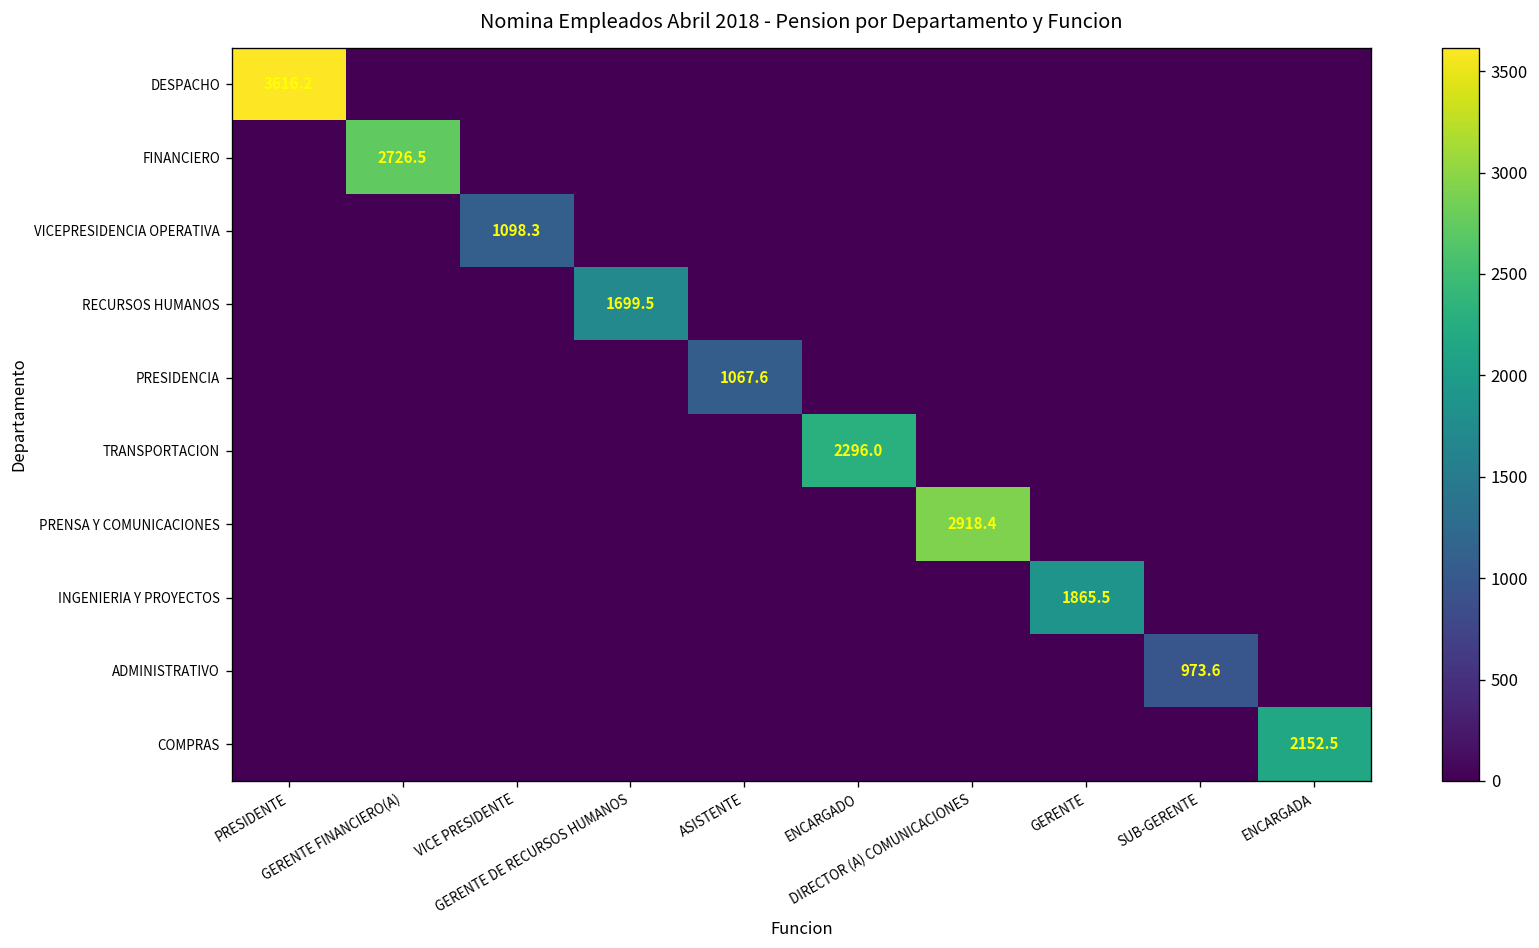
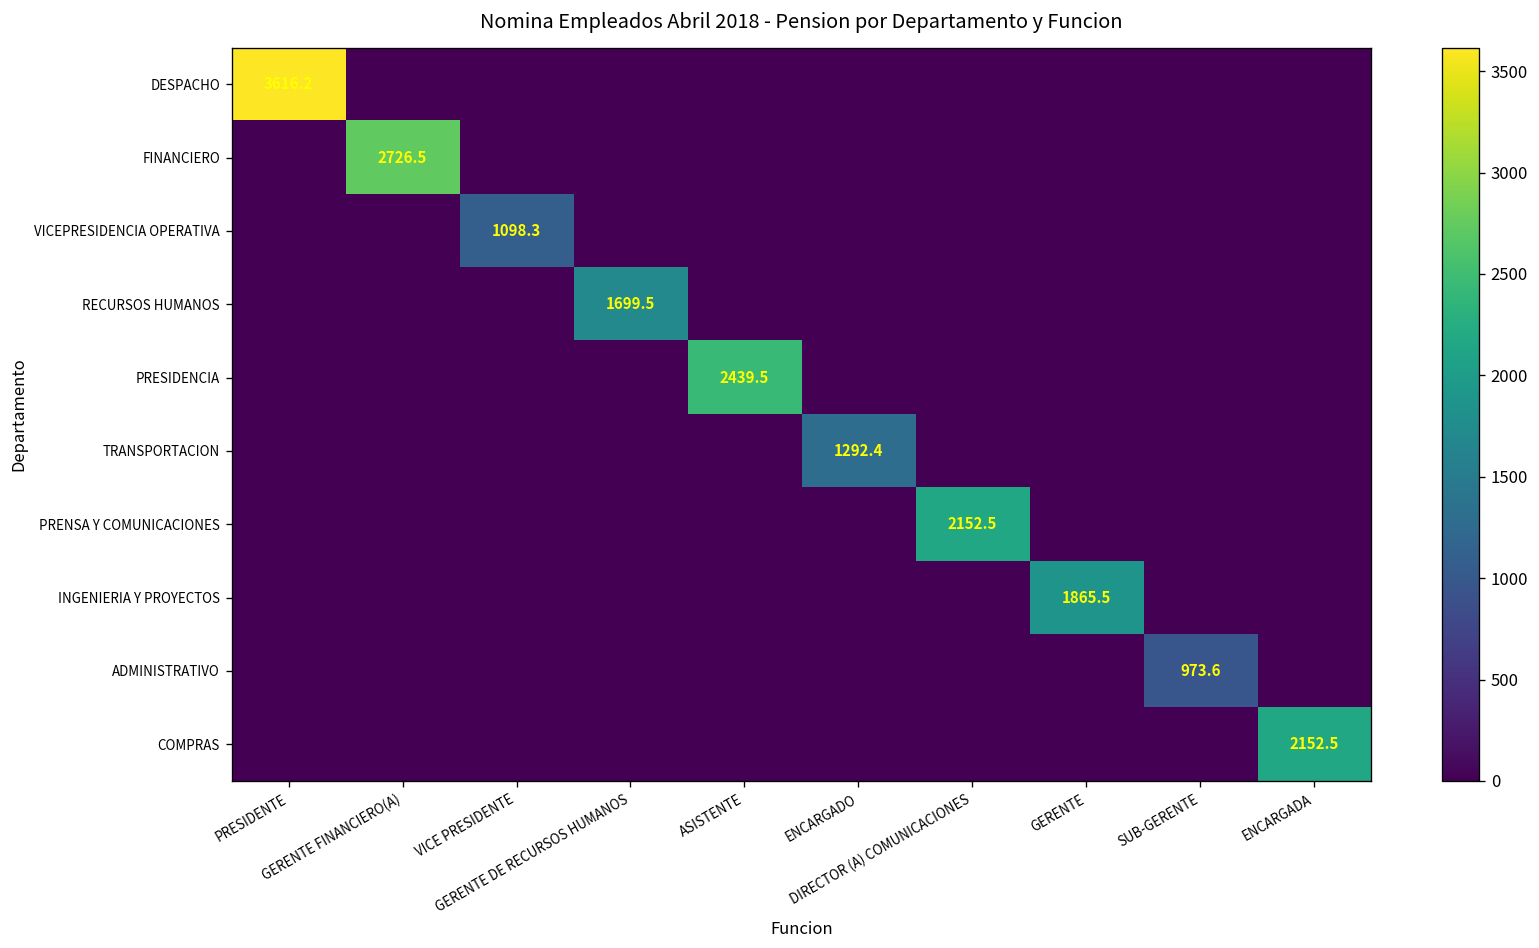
PRESIDENCIA, ASISTENTE: 1067.6 -> 2439.5
TRANSPORTACION, ENCARGADO: 2296.0 -> 1292.4
PRENSA Y COMUNICACIONES, DIRECTOR (A) COMUNICACIONES: 2918.4 -> 2152.5
